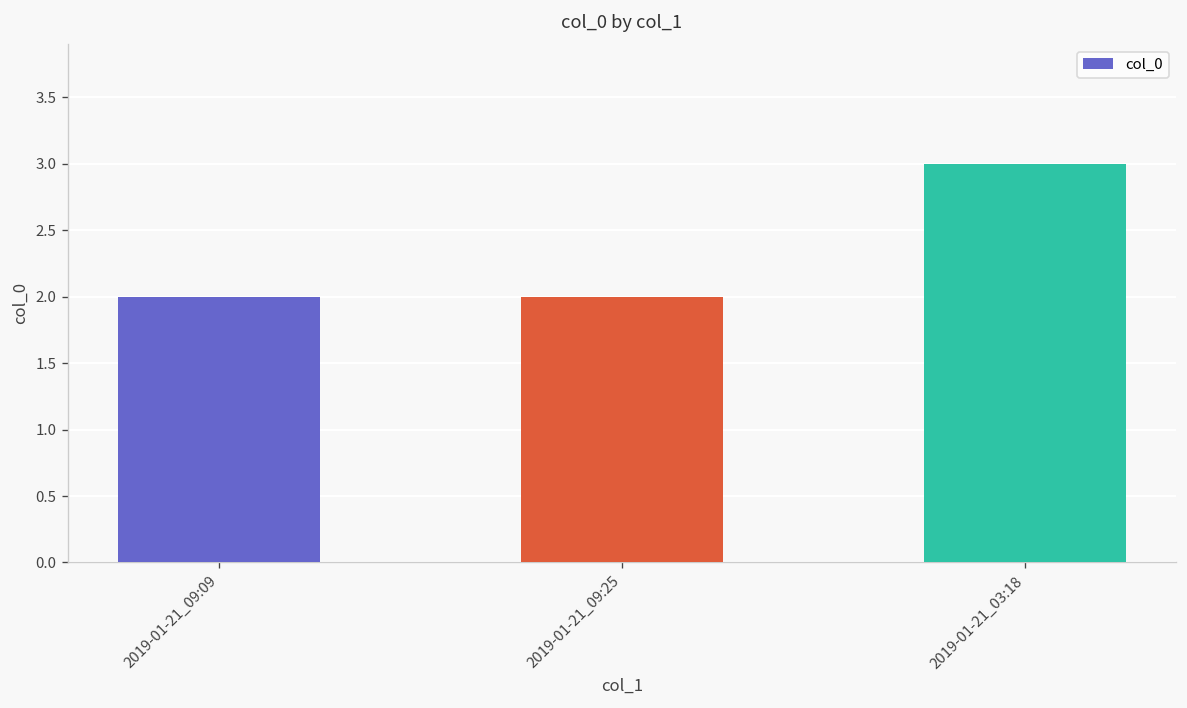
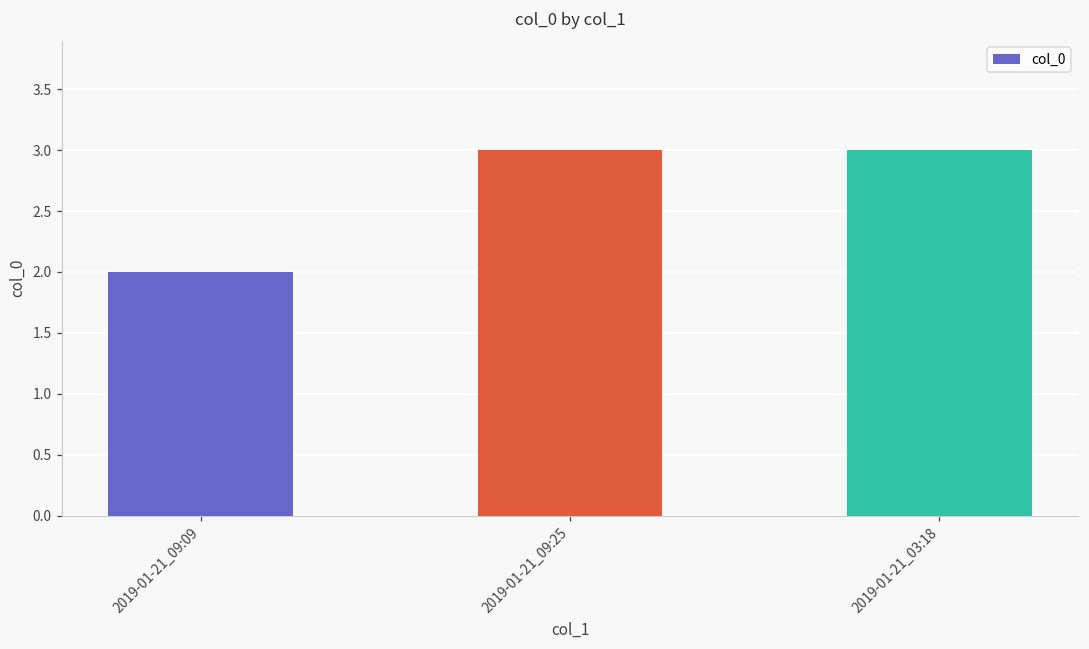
2019-01-21_09:25: 2 -> 3
